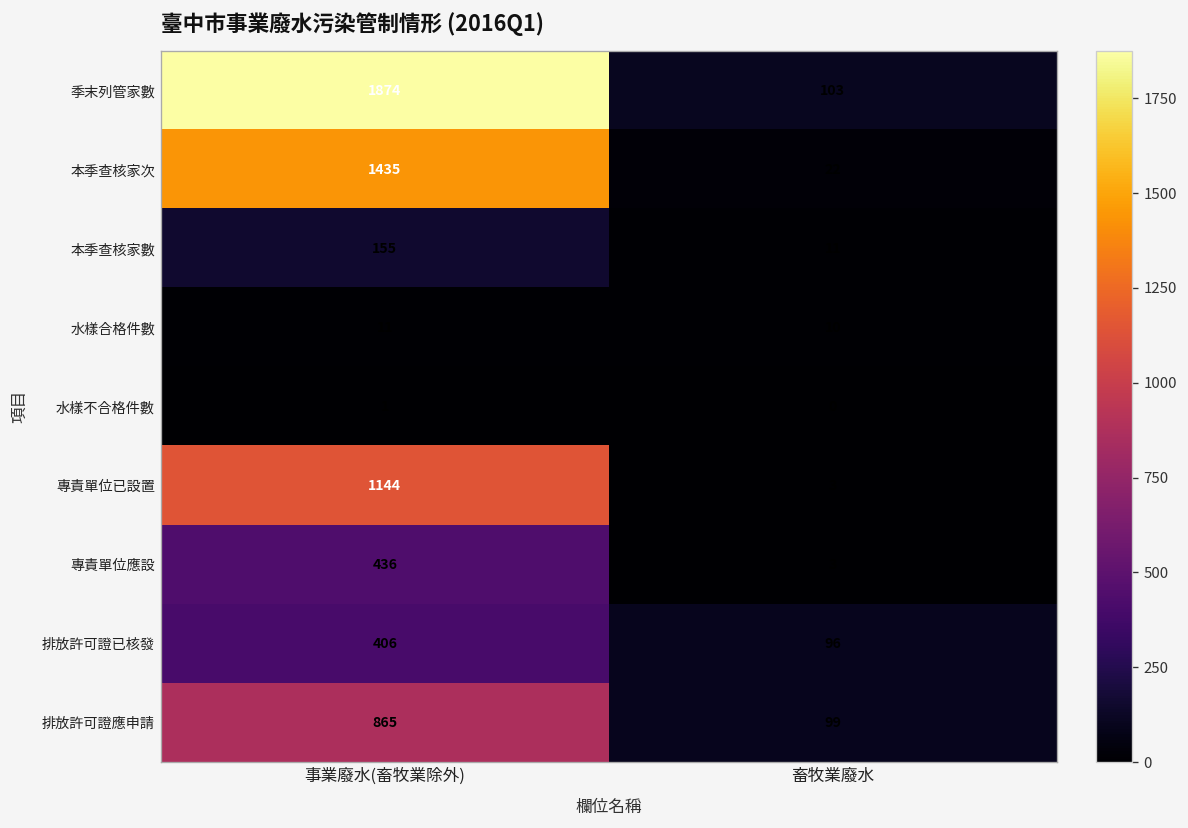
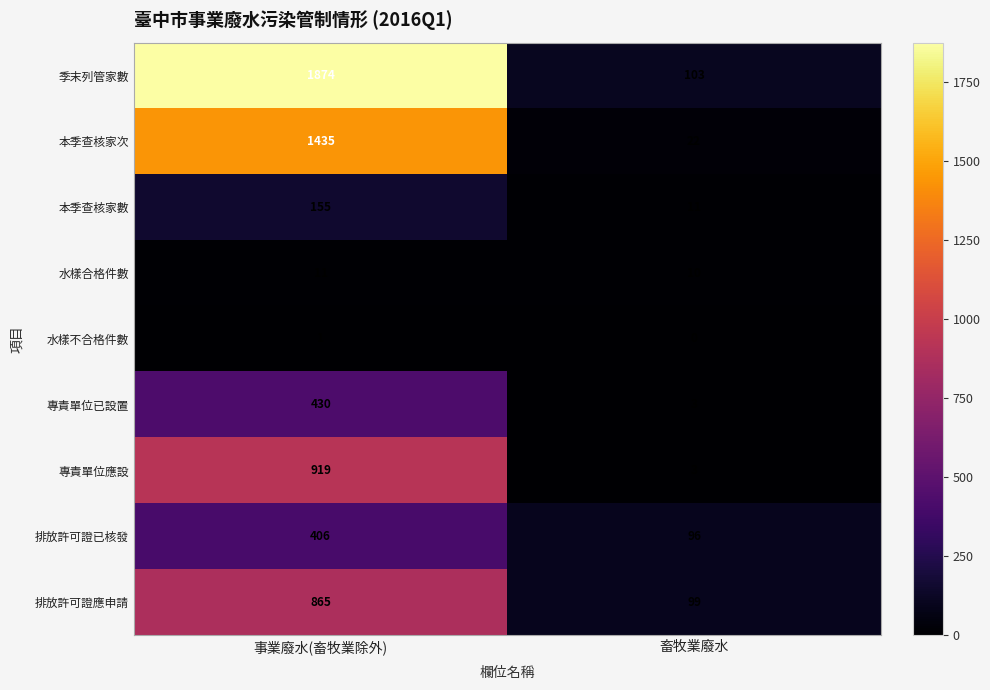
專責單位已設置, 事業廢水(畜牧業除外): 1144 -> 430
專責單位應設, 事業廢水(畜牧業除外): 436 -> 919
